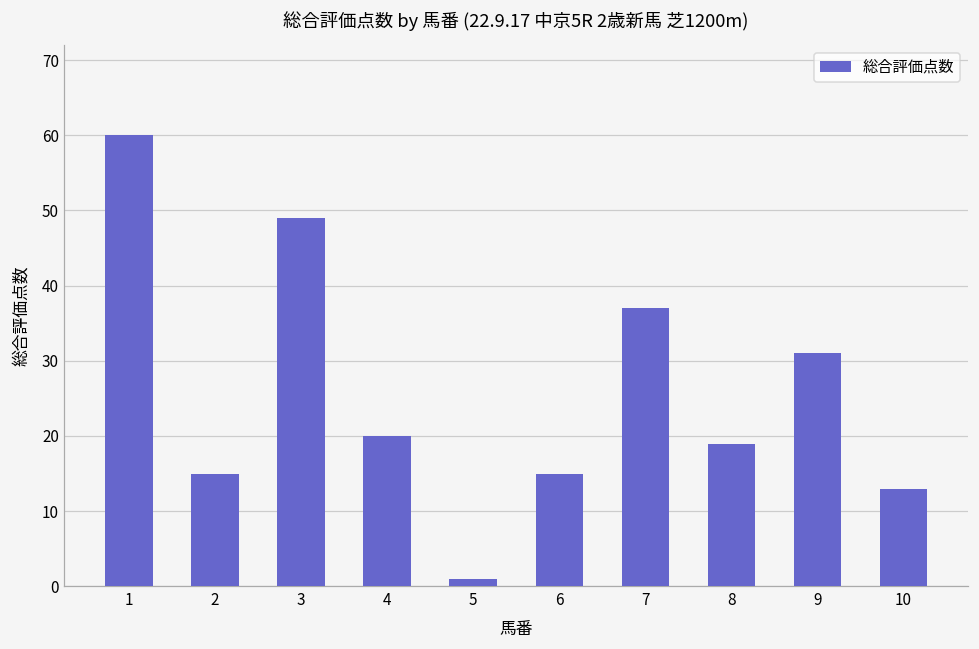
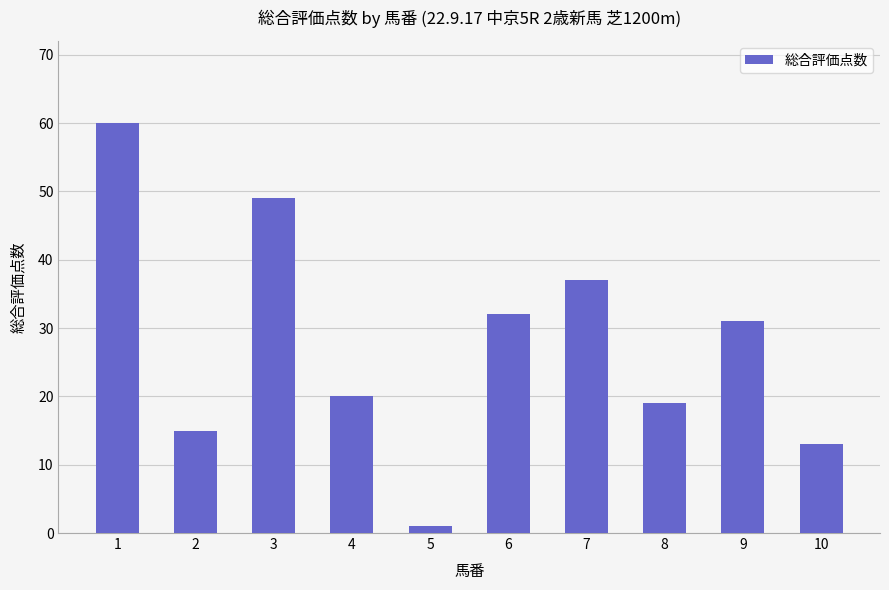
6: 15 -> 32
